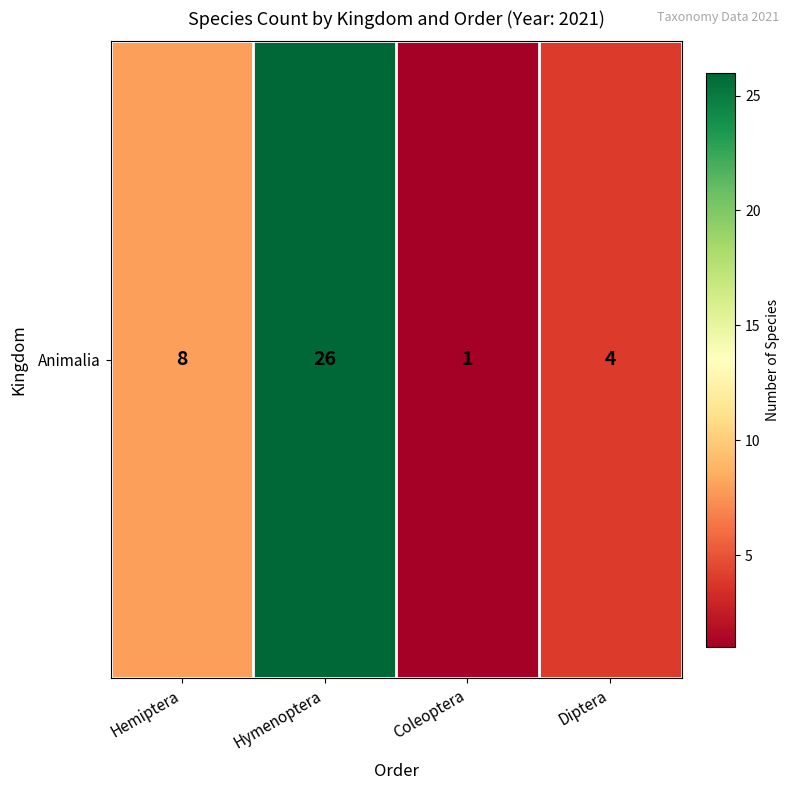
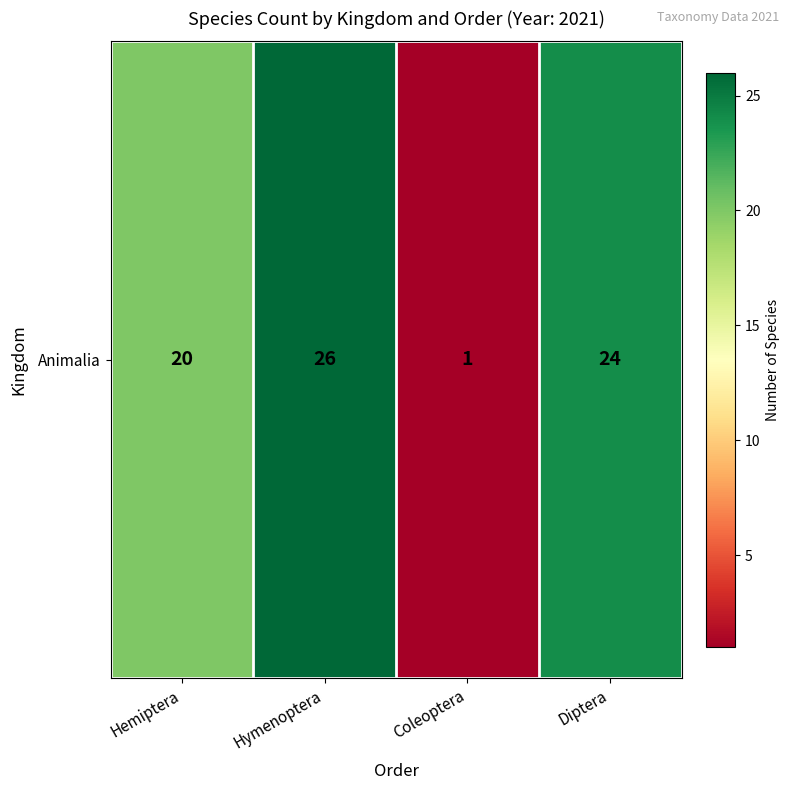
Animalia, Hemiptera: 8 -> 20
Animalia, Diptera: 4 -> 24
